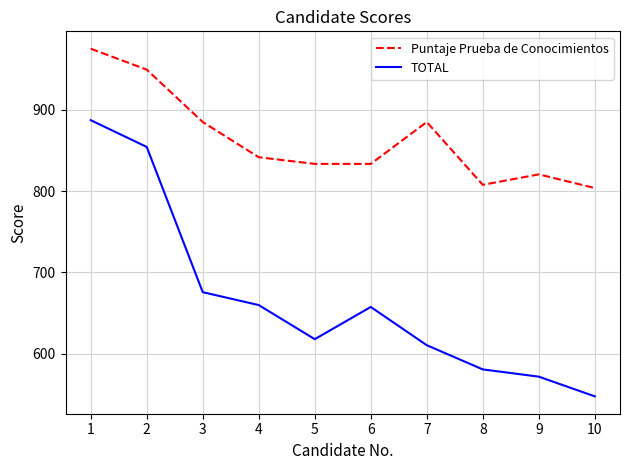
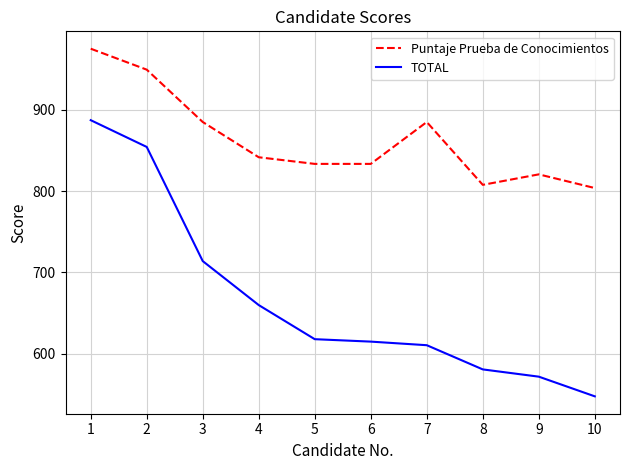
TOTAL, 3: 680 -> 710
TOTAL, 6: 660 -> 620
